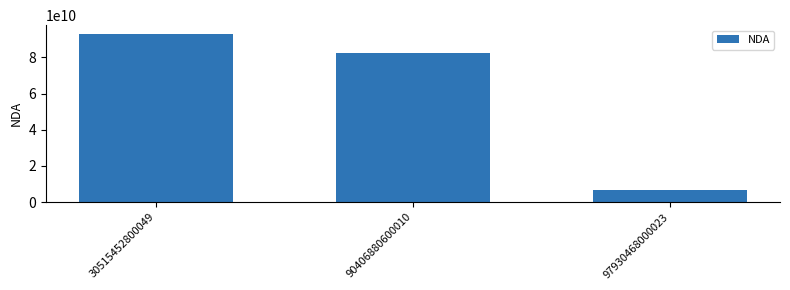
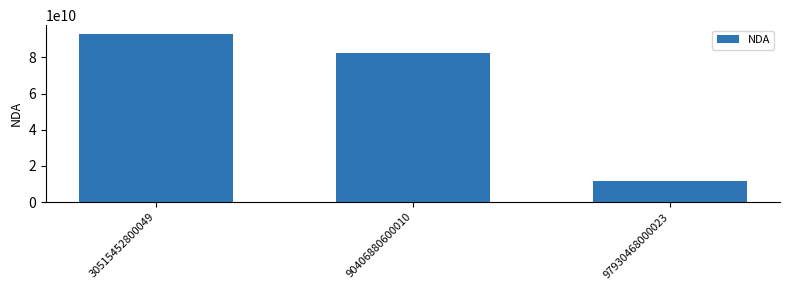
97930468000023: 7000000000 -> 12000000000
